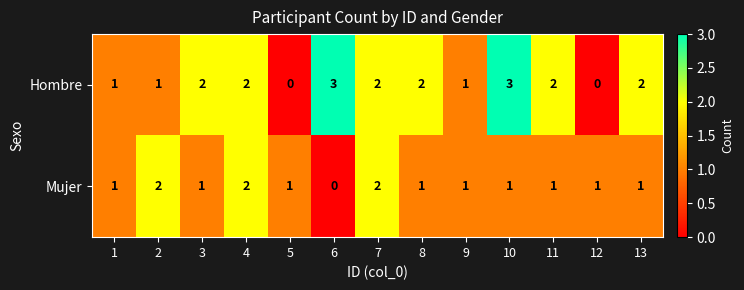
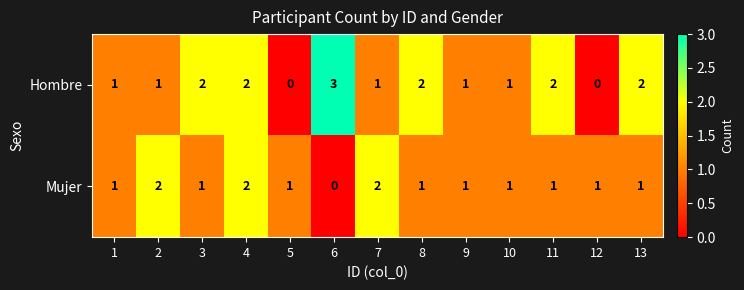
Hombre, 7: 2 -> 1
Hombre, 10: 3 -> 1
